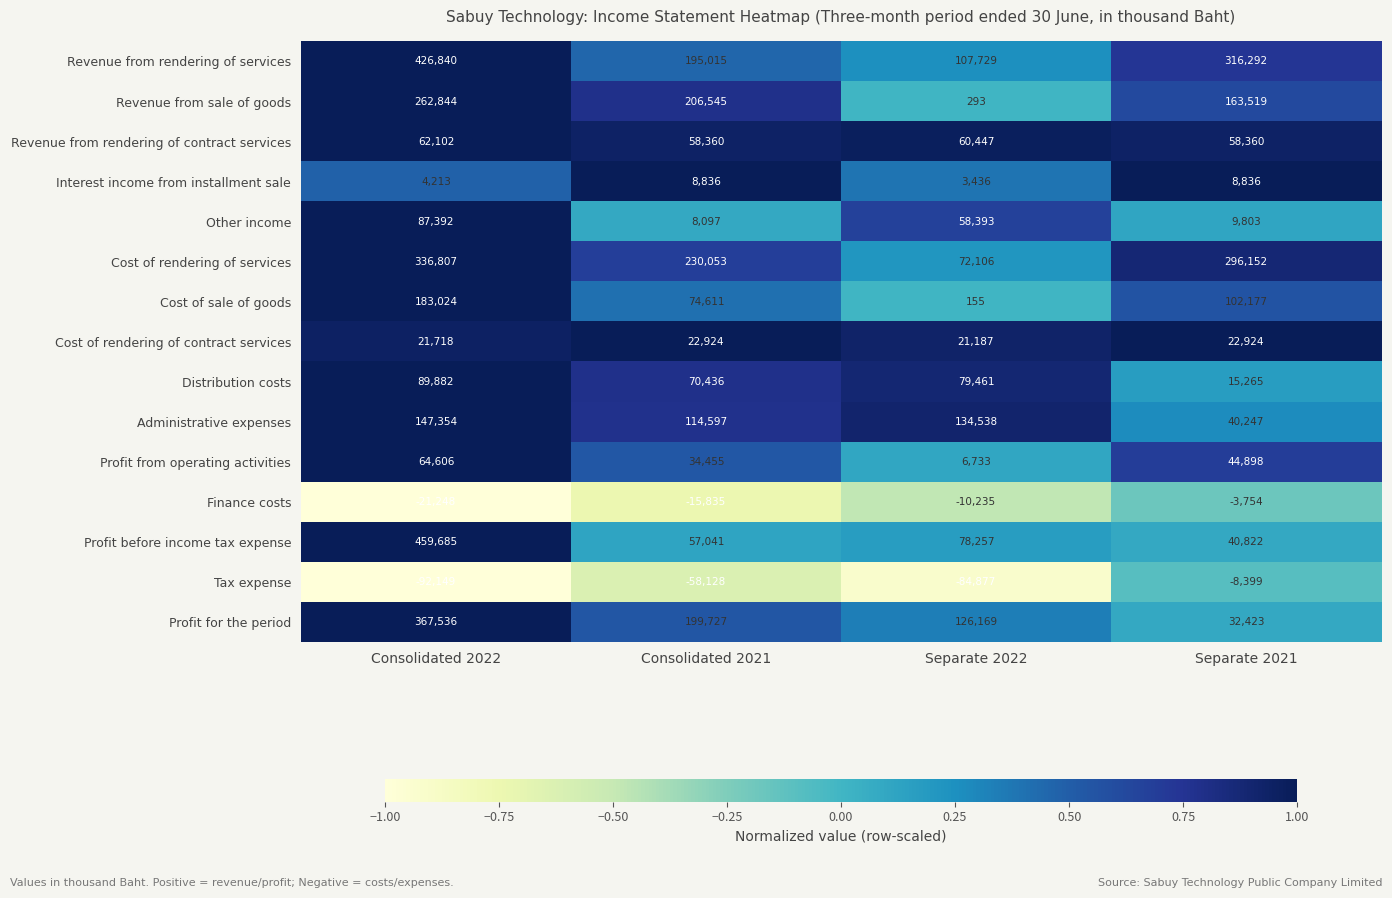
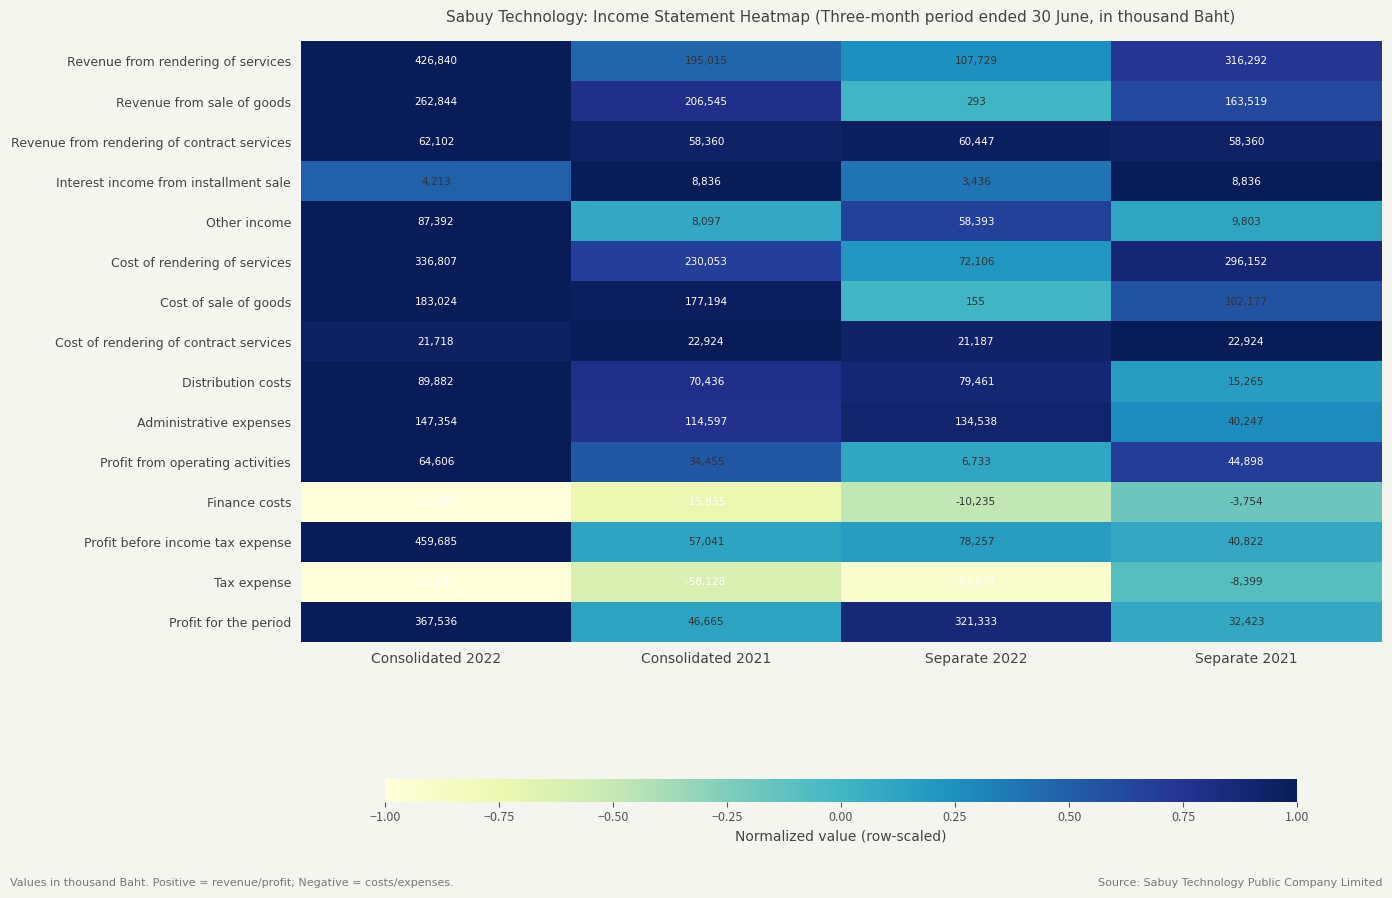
Cost of sale of goods, Consolidated 2021: 74,611 -> 177,194
Profit for the period, Consolidated 2021: 199,727 -> 46,665
Profit for the period, Separate 2022: 126,169 -> 321,333
